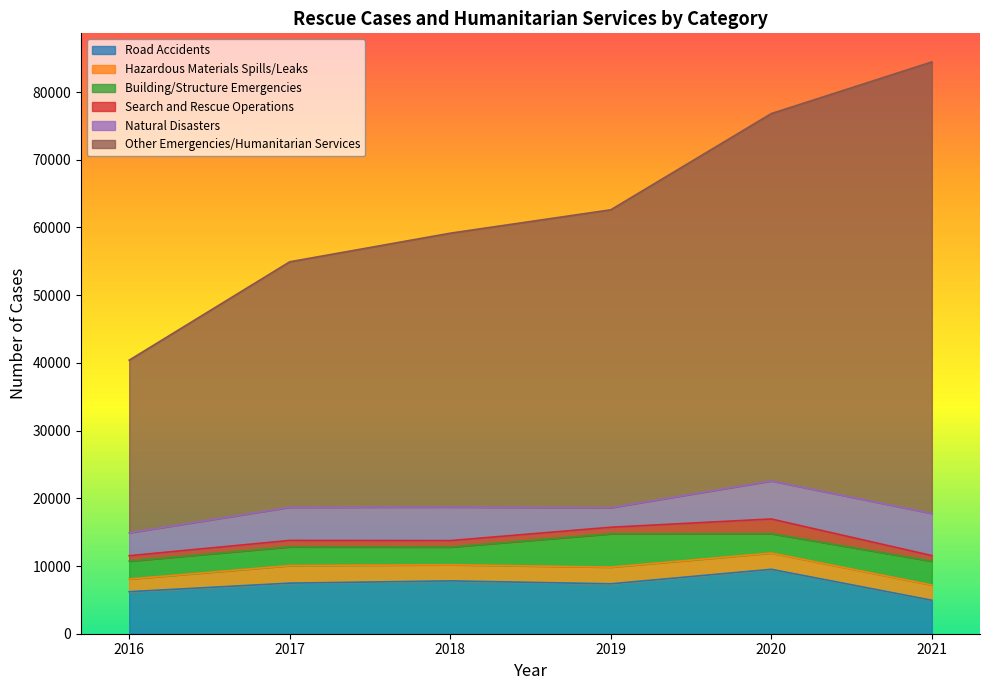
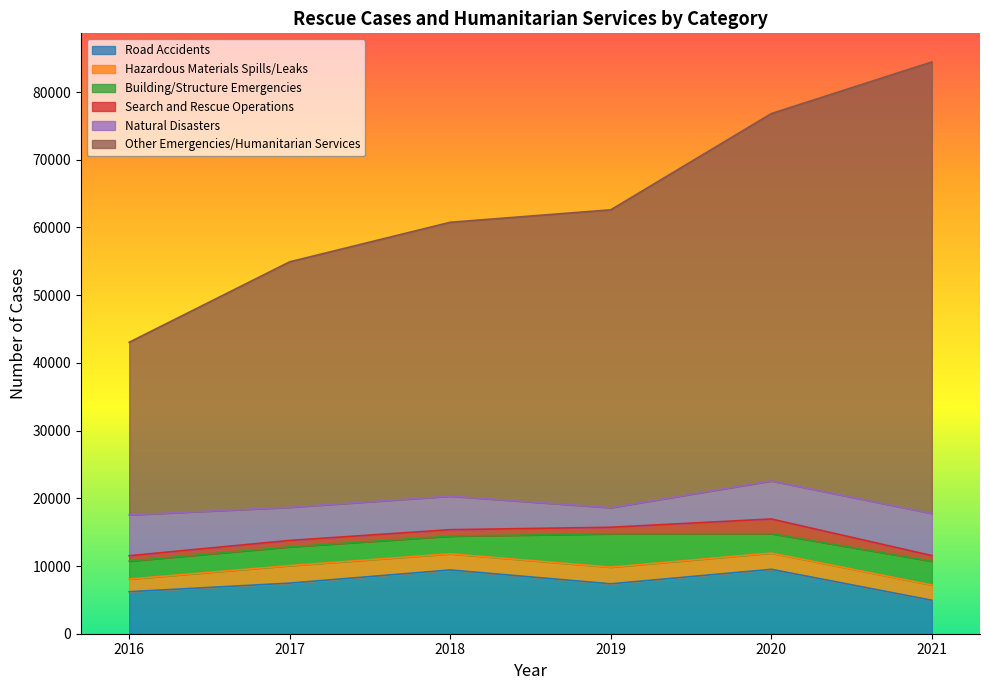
Natural Disasters, 2016: 3000 -> 6000
Road Accidents, 2018: 8000 -> 9000
